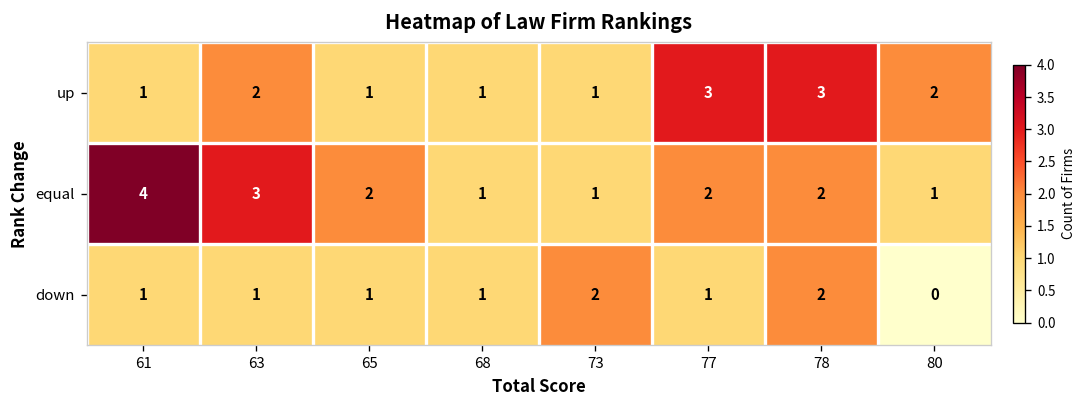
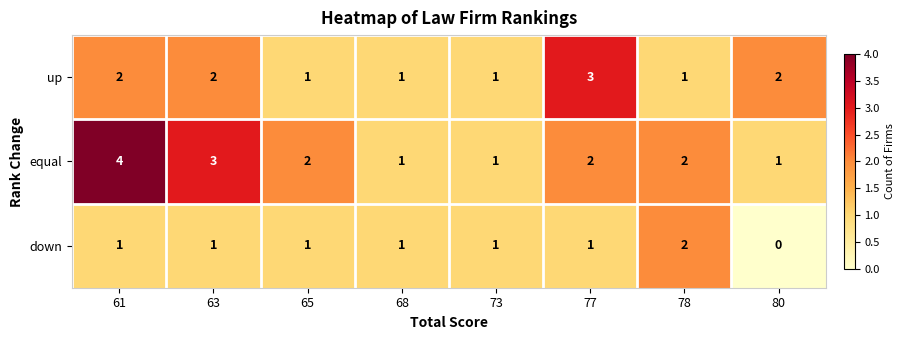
up, 61: 1 -> 2
up, 78: 3 -> 1
down, 73: 2 -> 1
